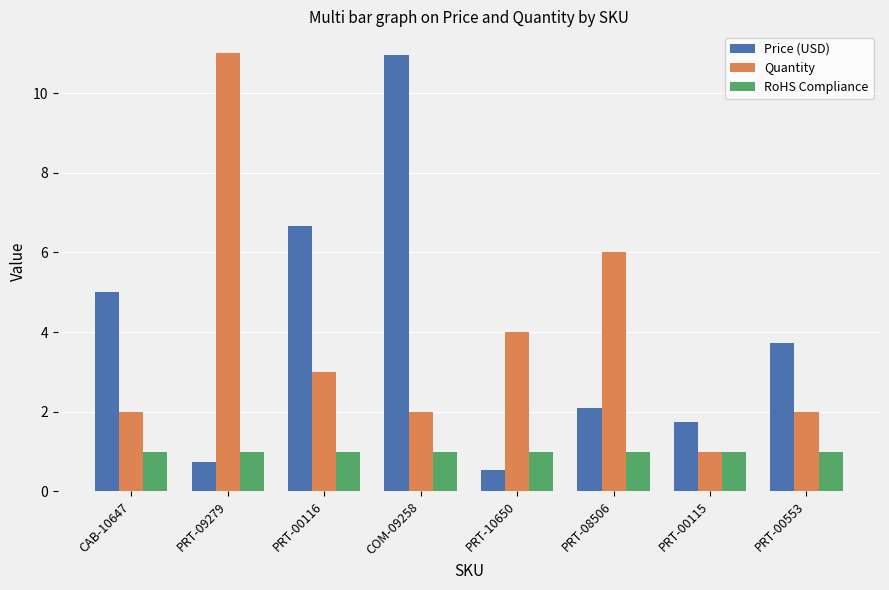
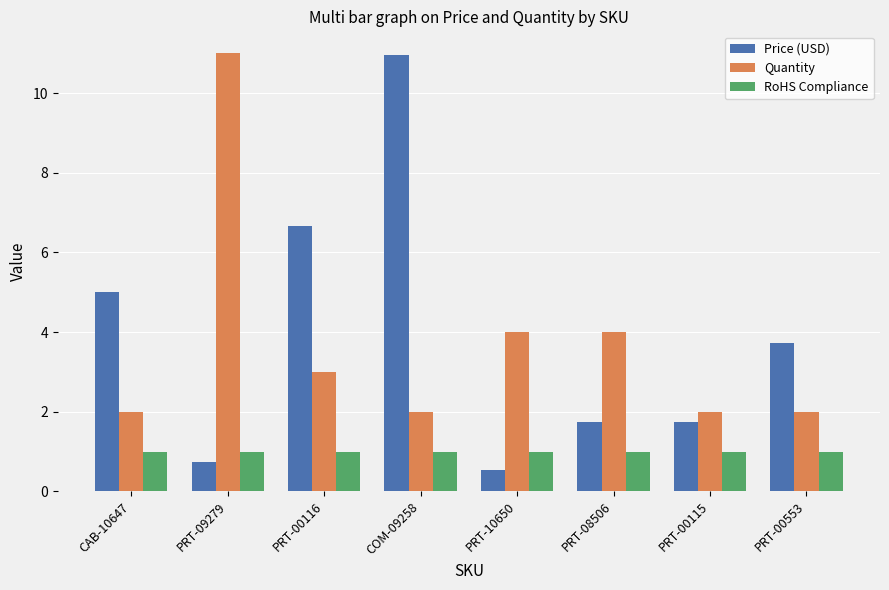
Price (USD), PRT-08506: 2.1 -> 1.8
Quantity, PRT-08506: 6 -> 4
Quantity, PRT-00115: 1 -> 2
